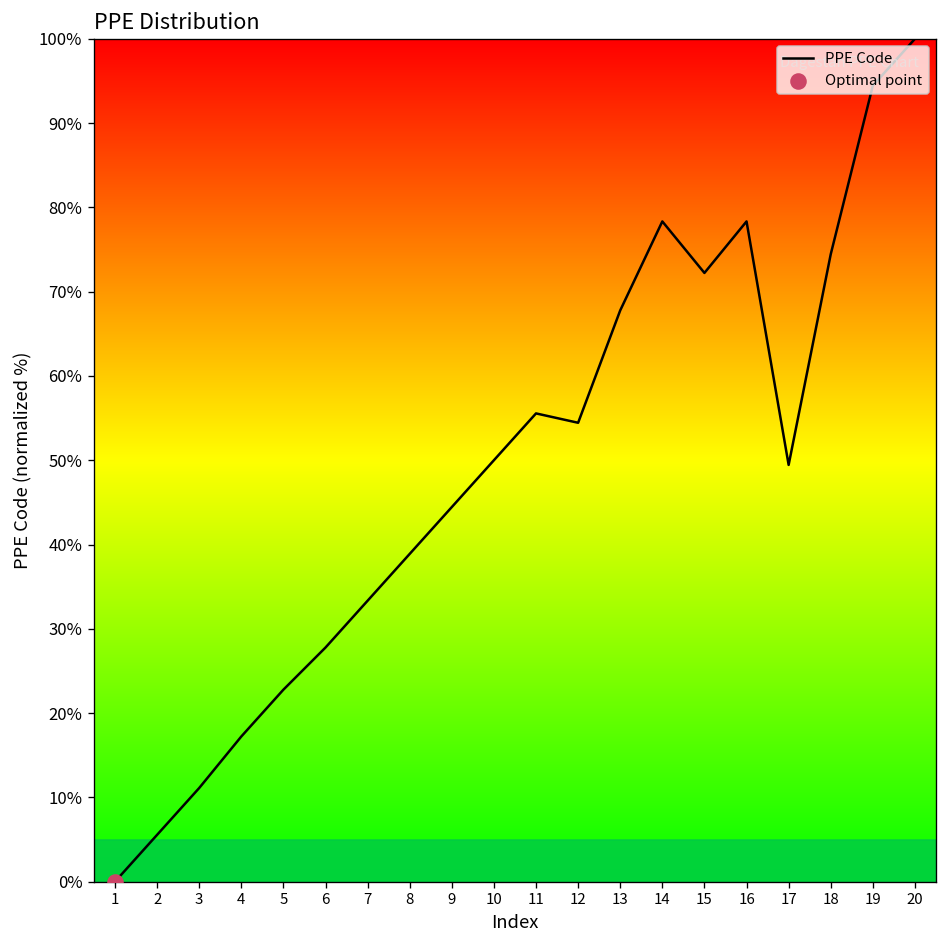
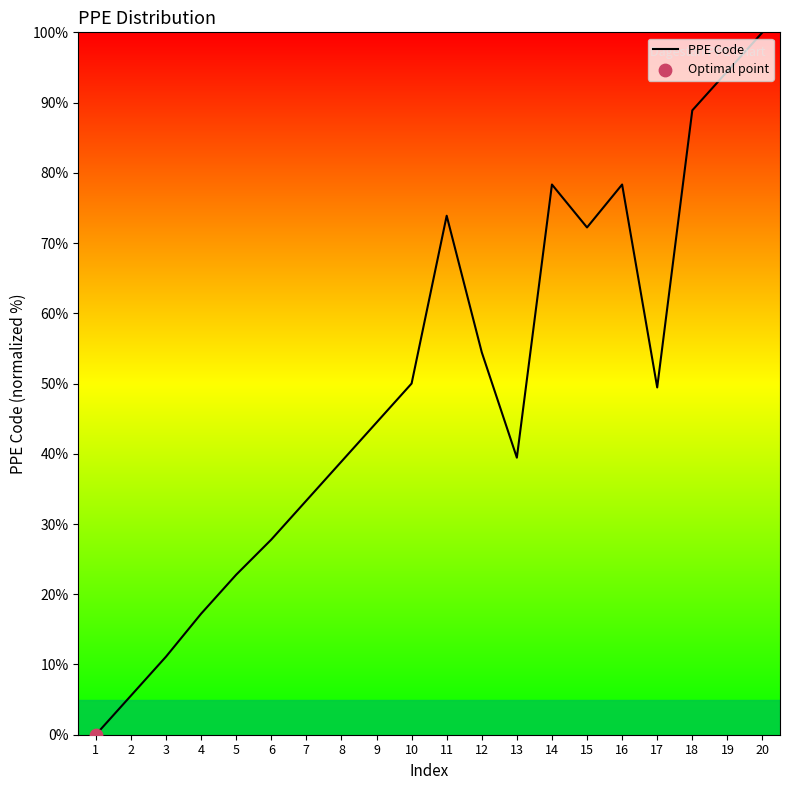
PPE Code, 11: 56% -> 74%
PPE Code, 13: 68% -> 39%
PPE Code, 18: 74% -> 89%
